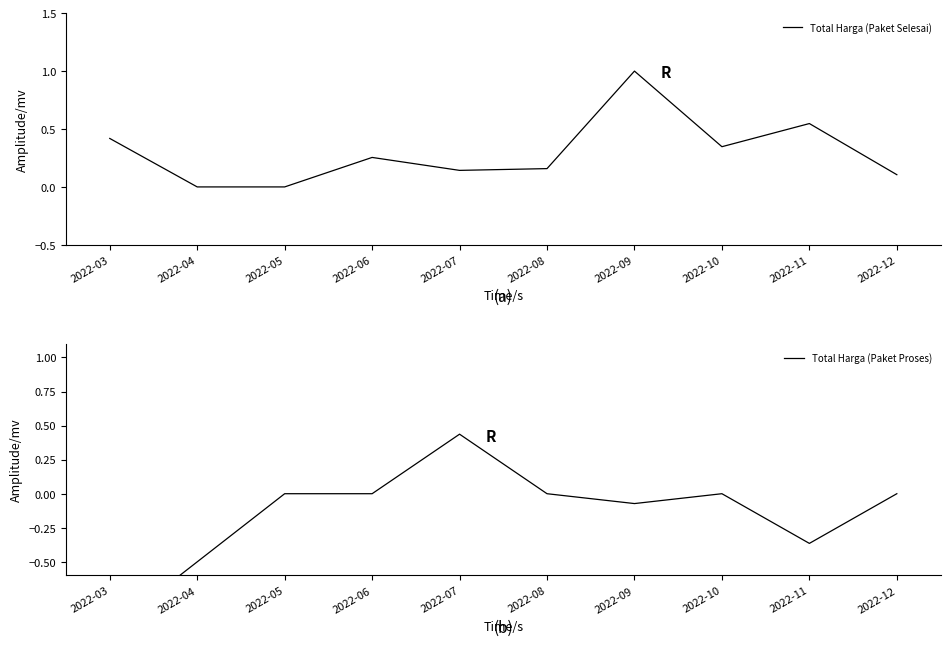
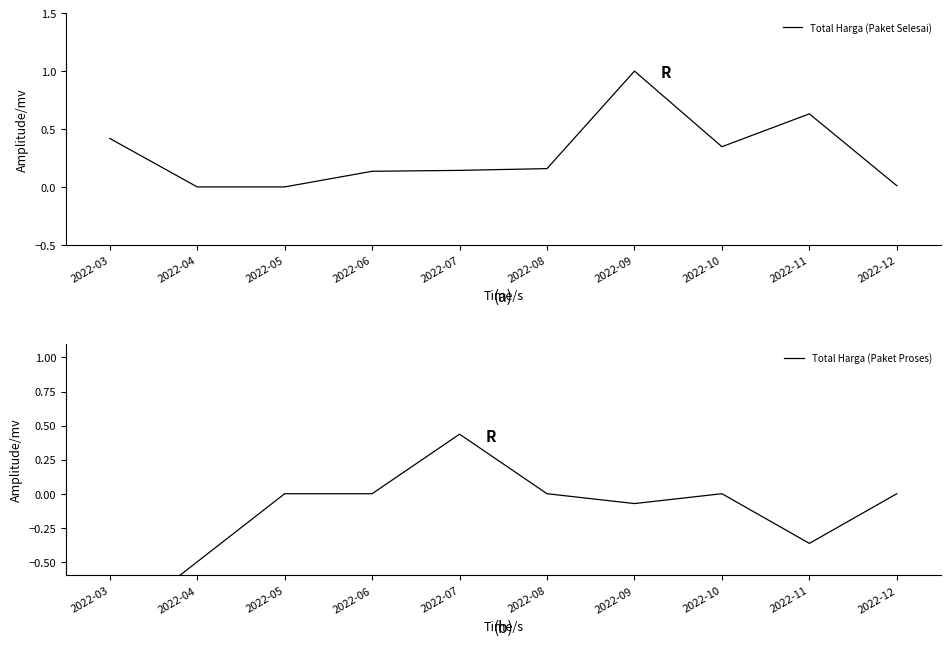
(a), 2022-06: 0.25 -> 0.13
(a), 2022-11: 0.55 -> 0.63
(a), 2022-12: 0.11 -> 0.01
